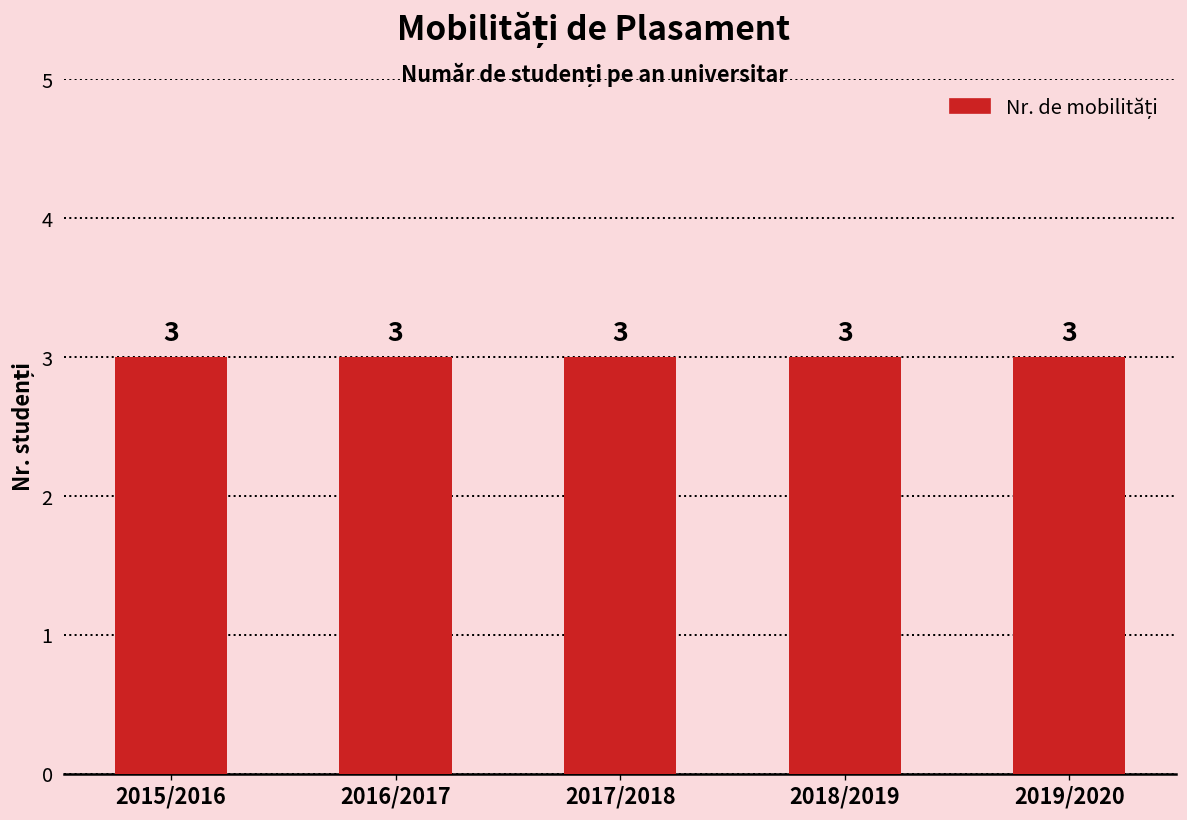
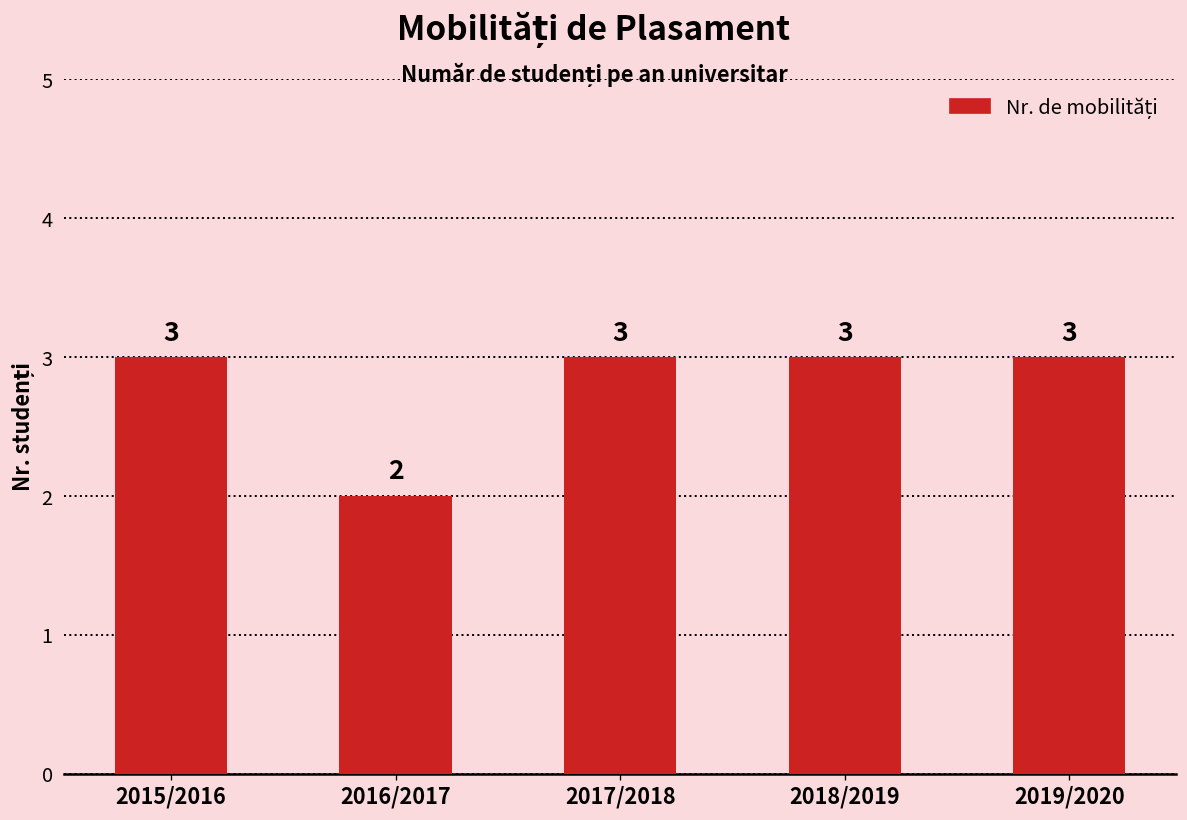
2016/2017: 3 -> 2
